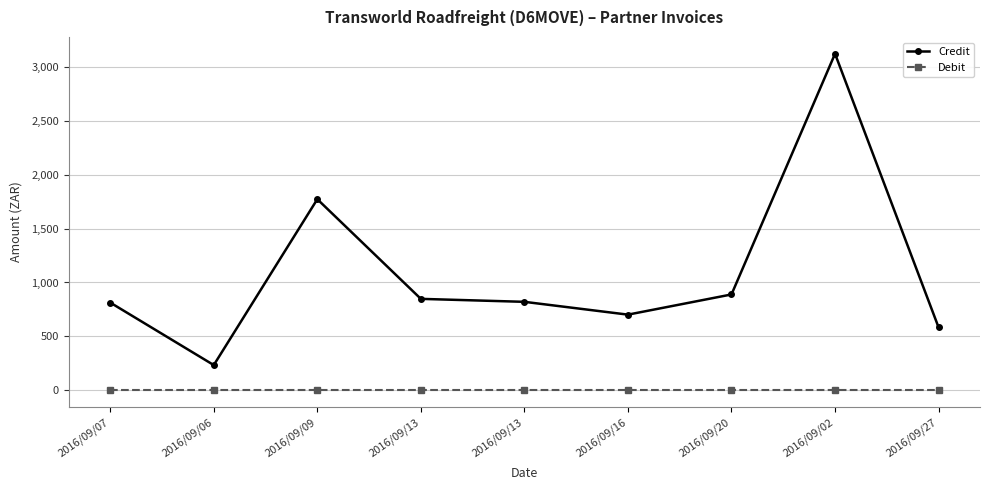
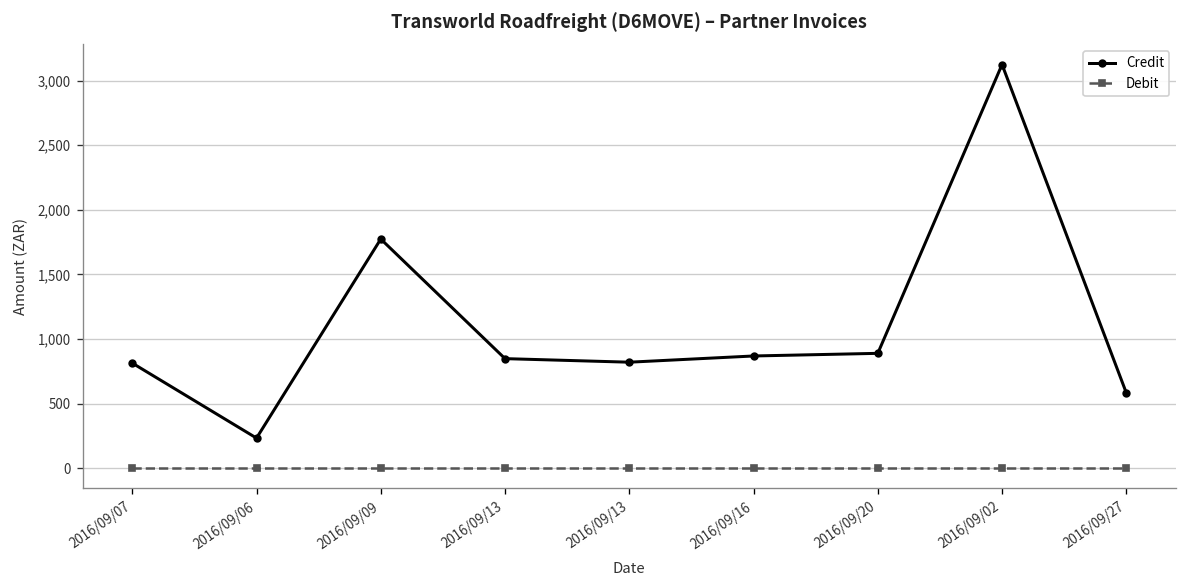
Credit, 2016/09/16: 700 -> 870
